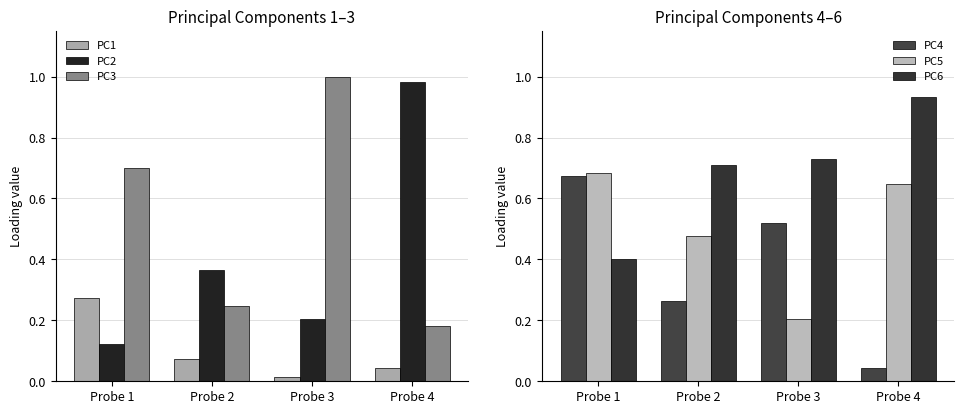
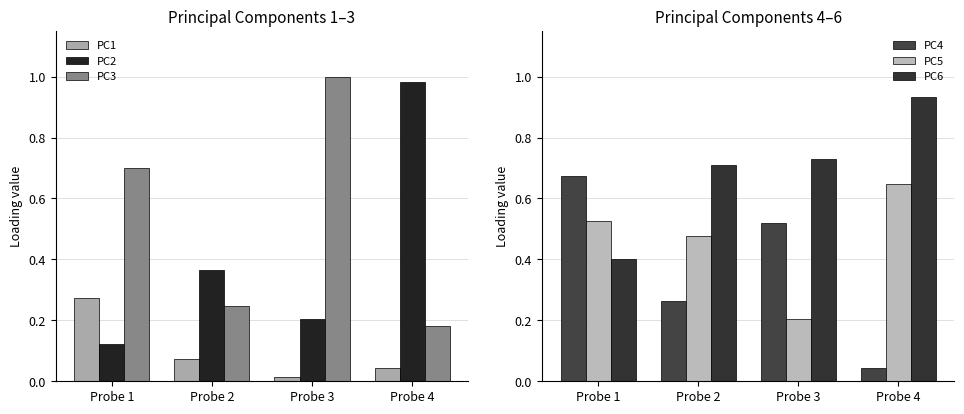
Principal Components 4–6, PC5, Probe 1: 0.68 -> 0.52
